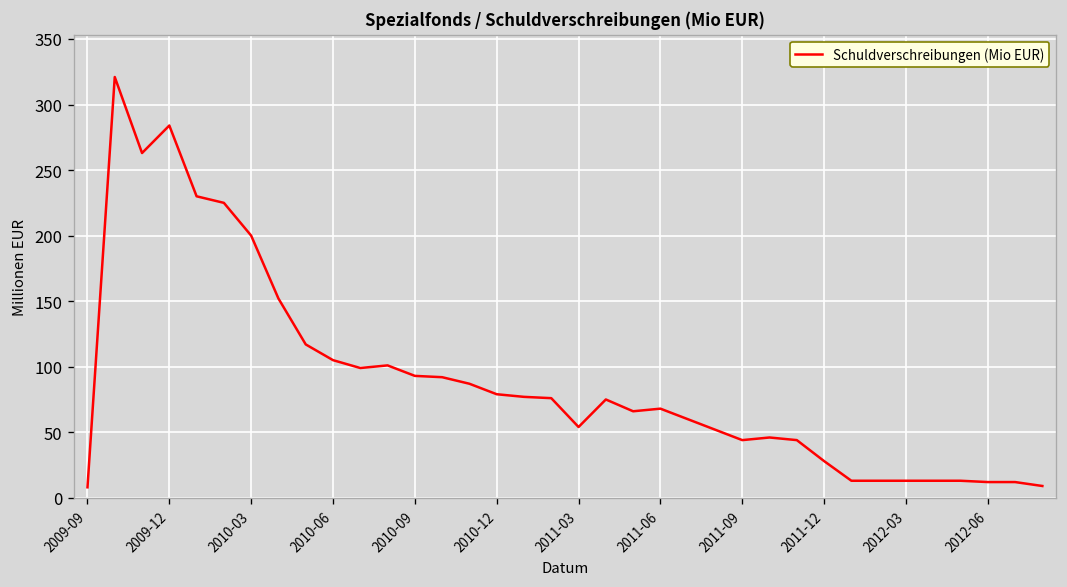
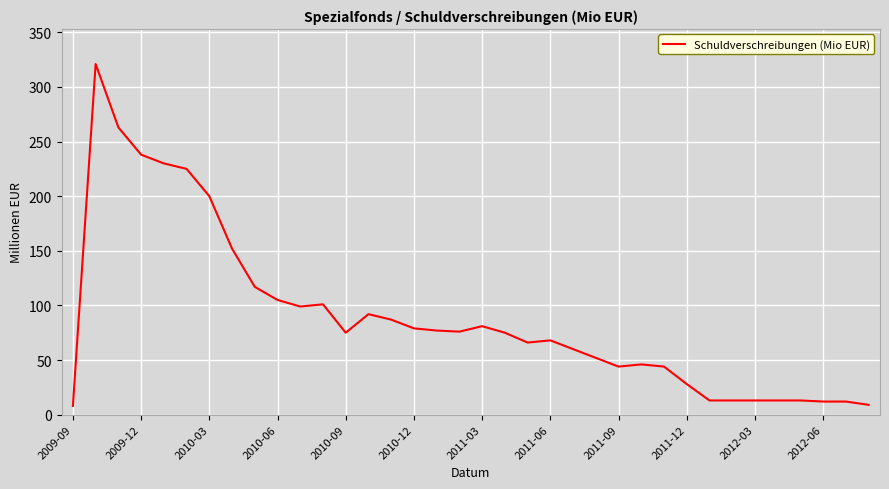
2009-12: 284 -> 238
2010-09: 93 -> 75
2011-03: 54 -> 81
